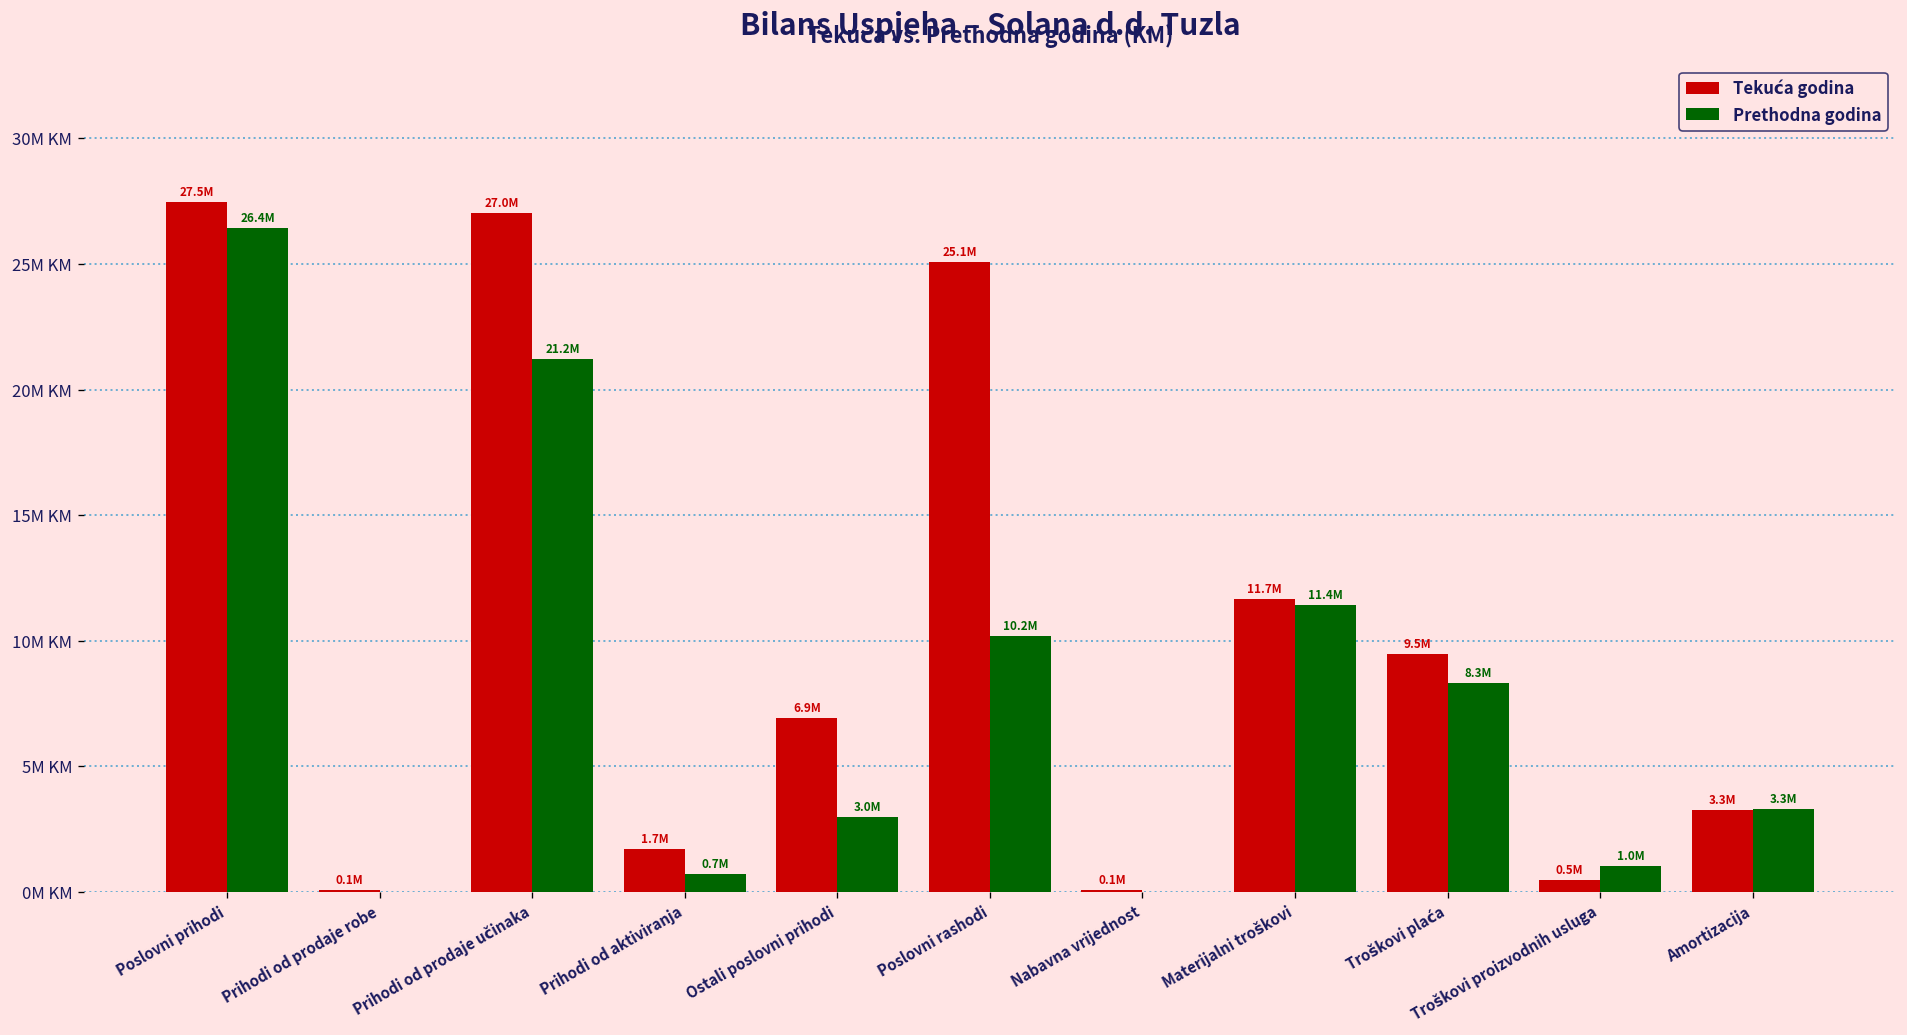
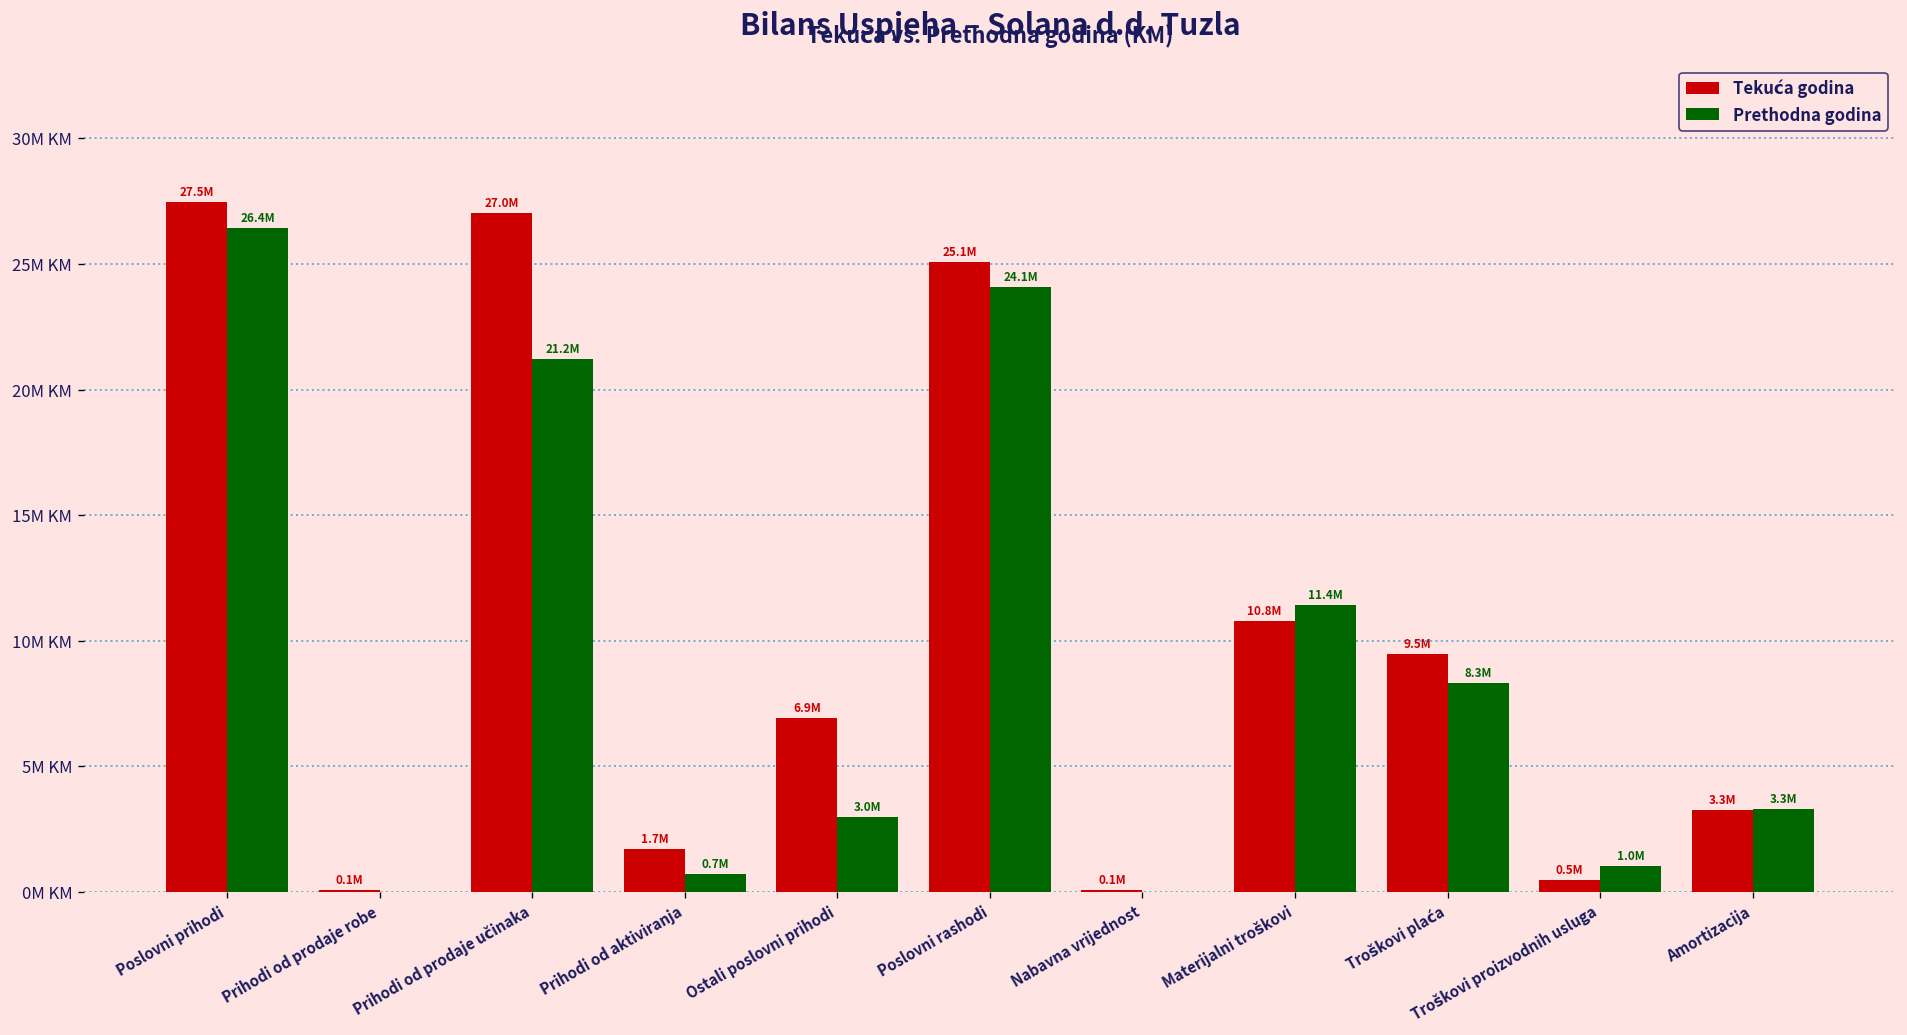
Prethodna godina, Poslovni rashodi: 10.2M -> 24.1M
Tekuća godina, Materijalni troškovi: 11.7M -> 10.8M
